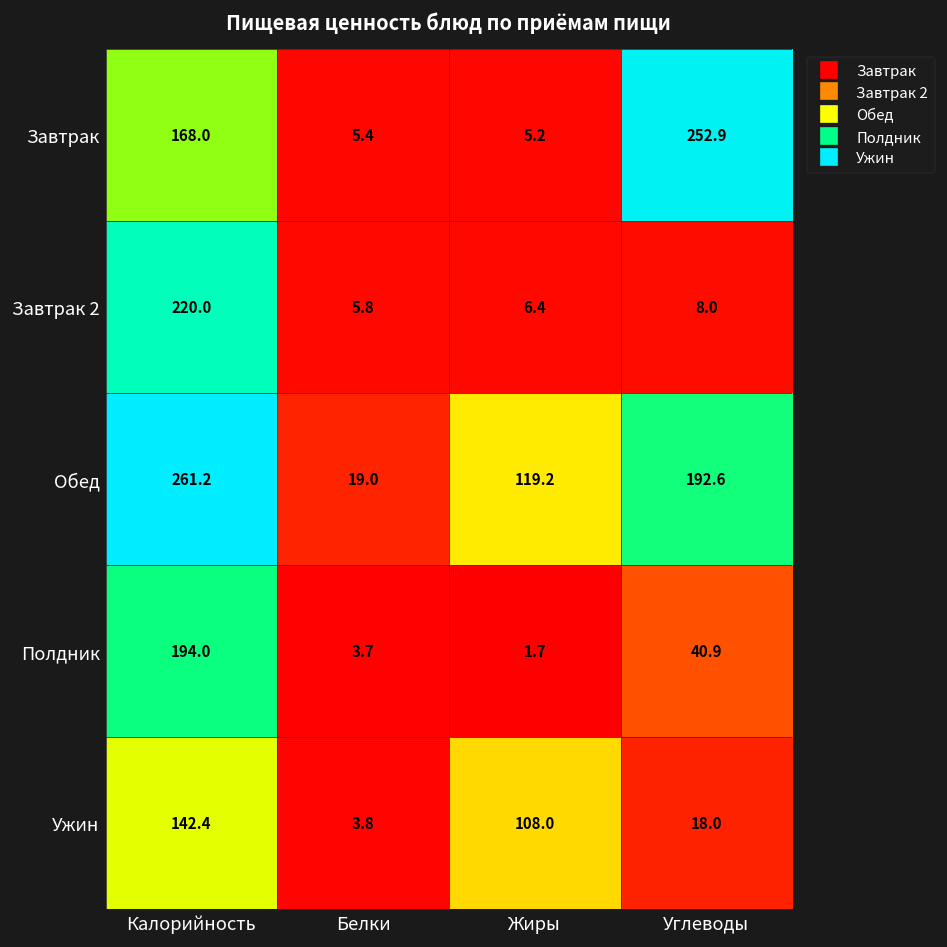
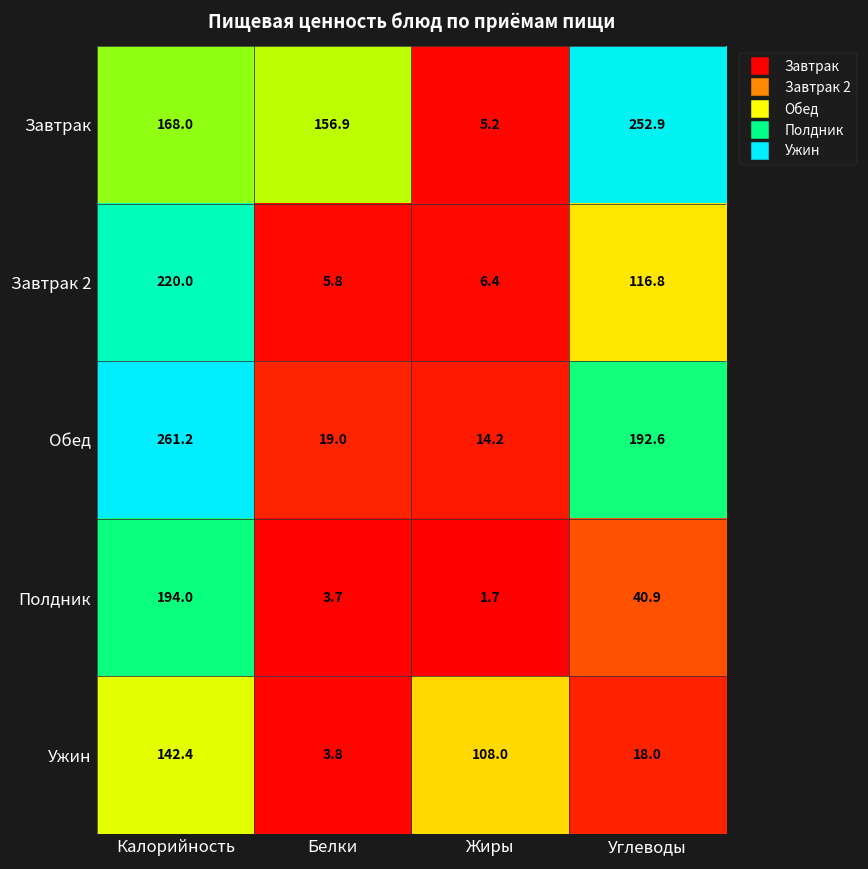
Завтрак, Белки: 5.4 -> 156.9
Завтрак 2, Углеводы: 8.0 -> 116.8
Обед, Жиры: 119.2 -> 14.2
